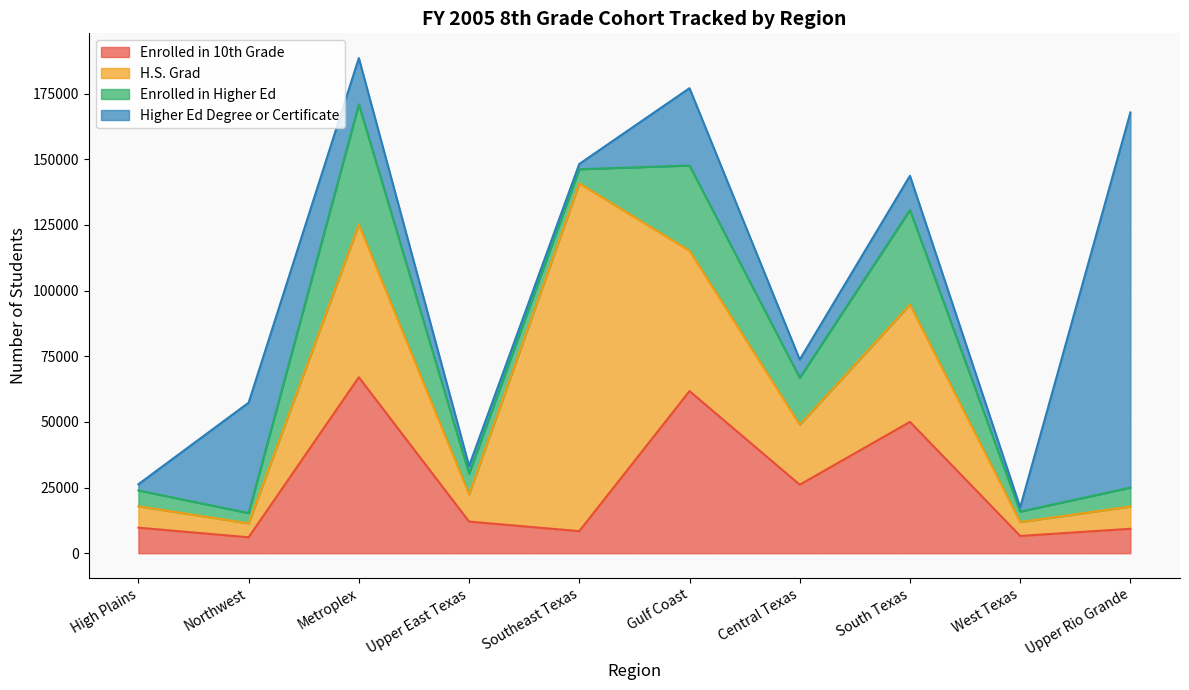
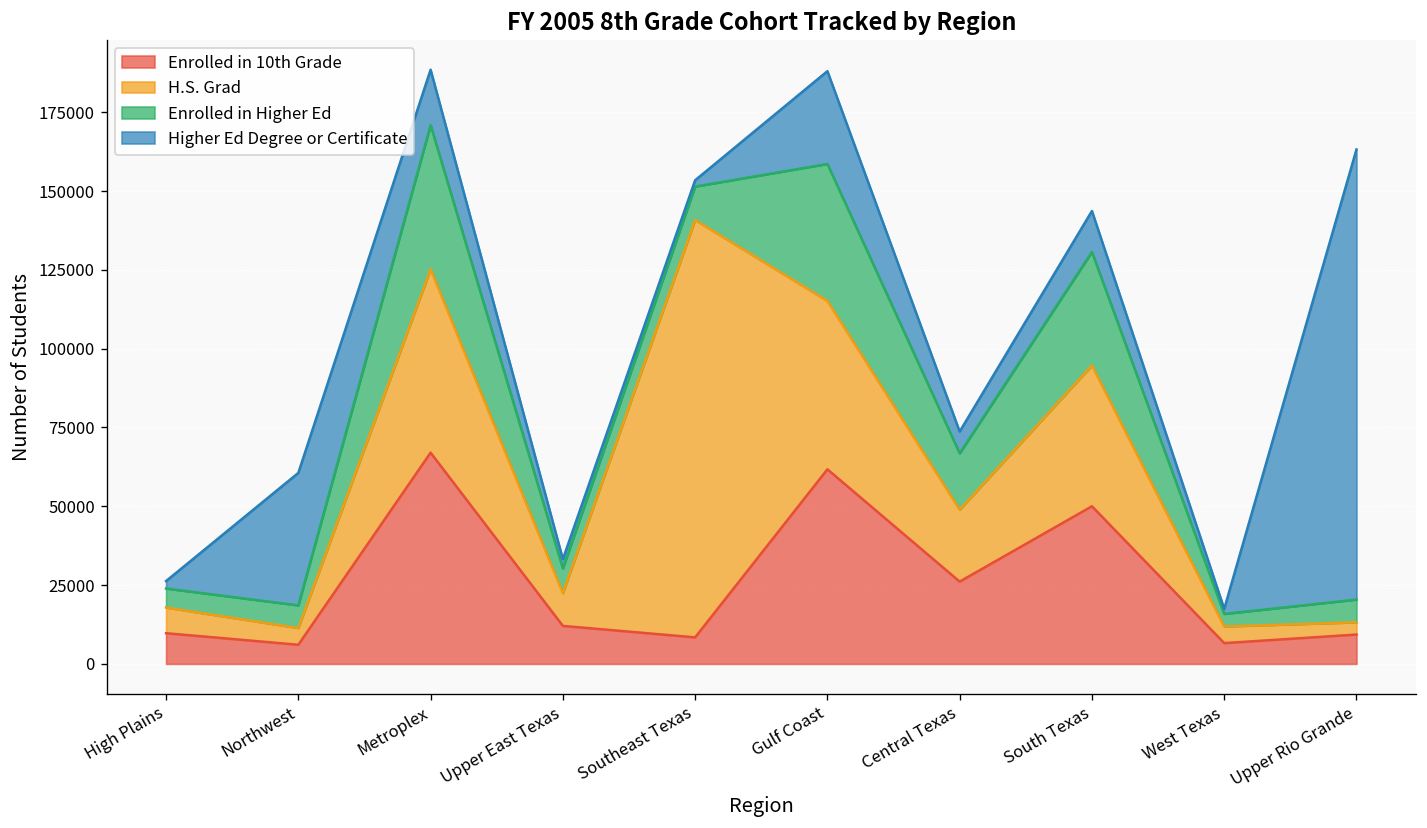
Enrolled in Higher Ed, Northwest: 4000 -> 7000
Enrolled in Higher Ed, Southeast Texas: 5000 -> 11000
Enrolled in Higher Ed, Gulf Coast: 32000 -> 43000
H.S. Grad, Upper Rio Grande: 8000 -> 4000
